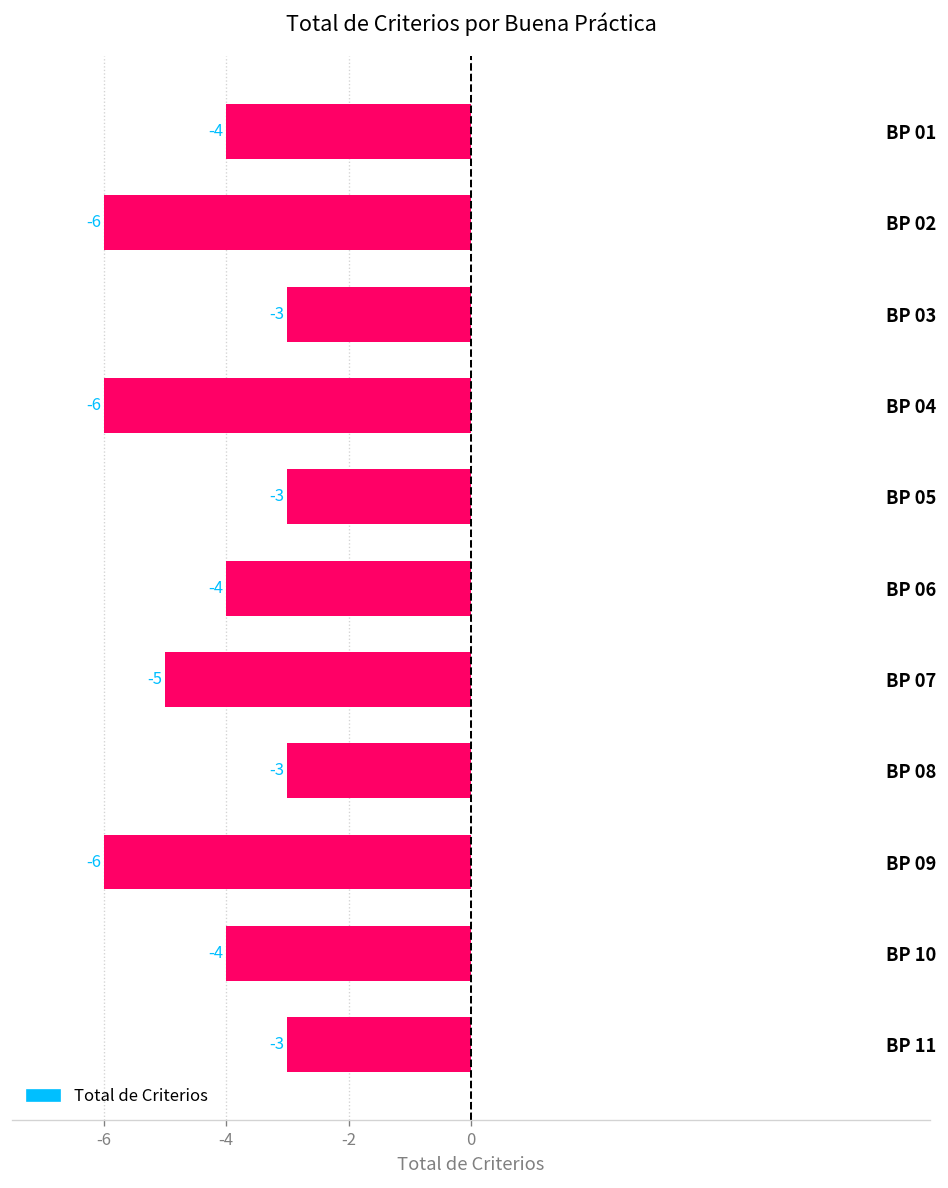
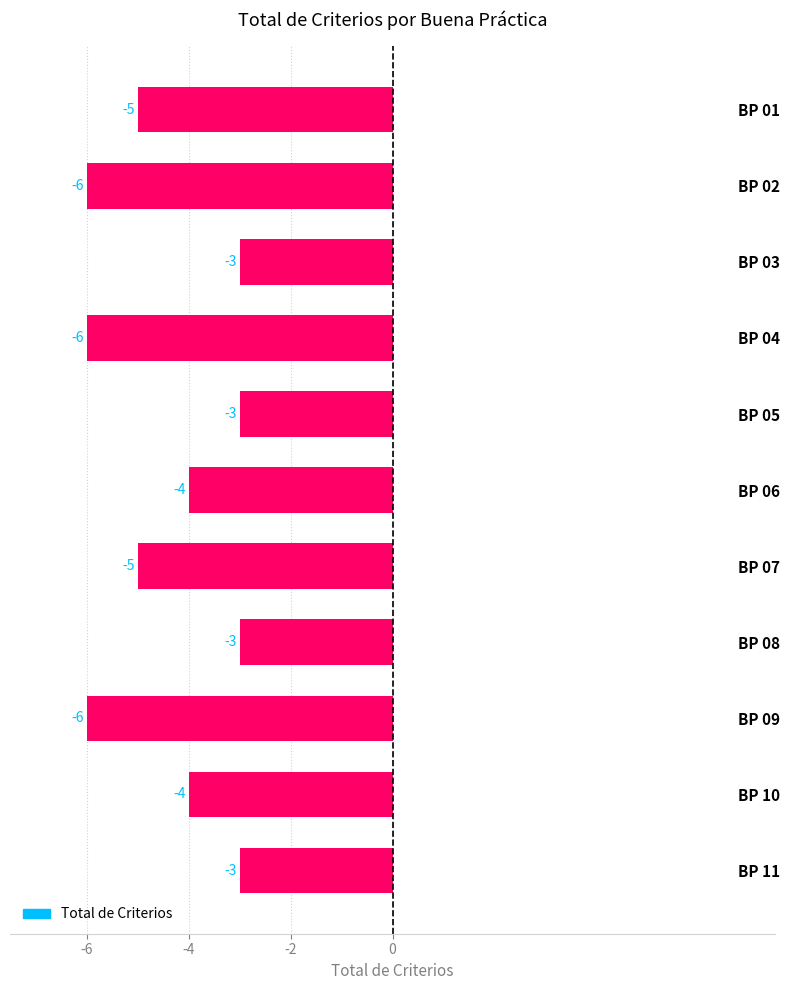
BP 01: -4 -> -5
